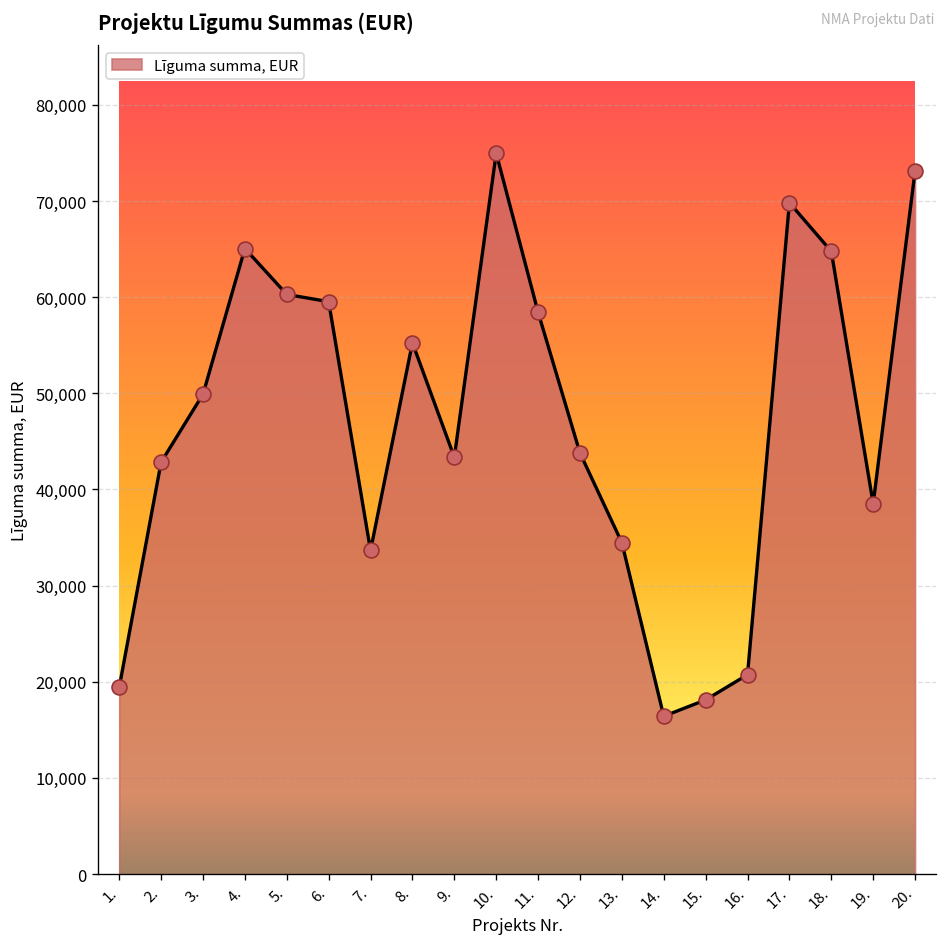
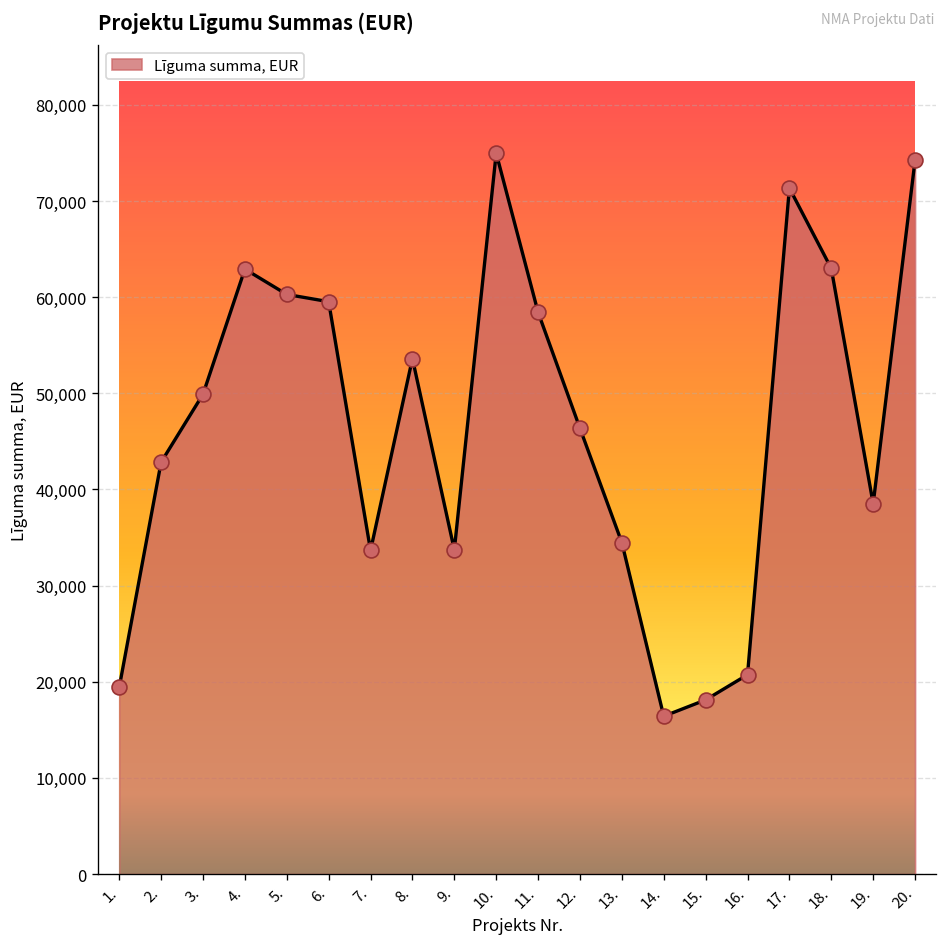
4.: 65,000 -> 63,000
8.: 55,000 -> 54,000
9.: 43,000 -> 34,000
12.: 44,000 -> 46,000
17.: 70,000 -> 71,000
18.: 65,000 -> 63,000
20.: 73,000 -> 74,000
